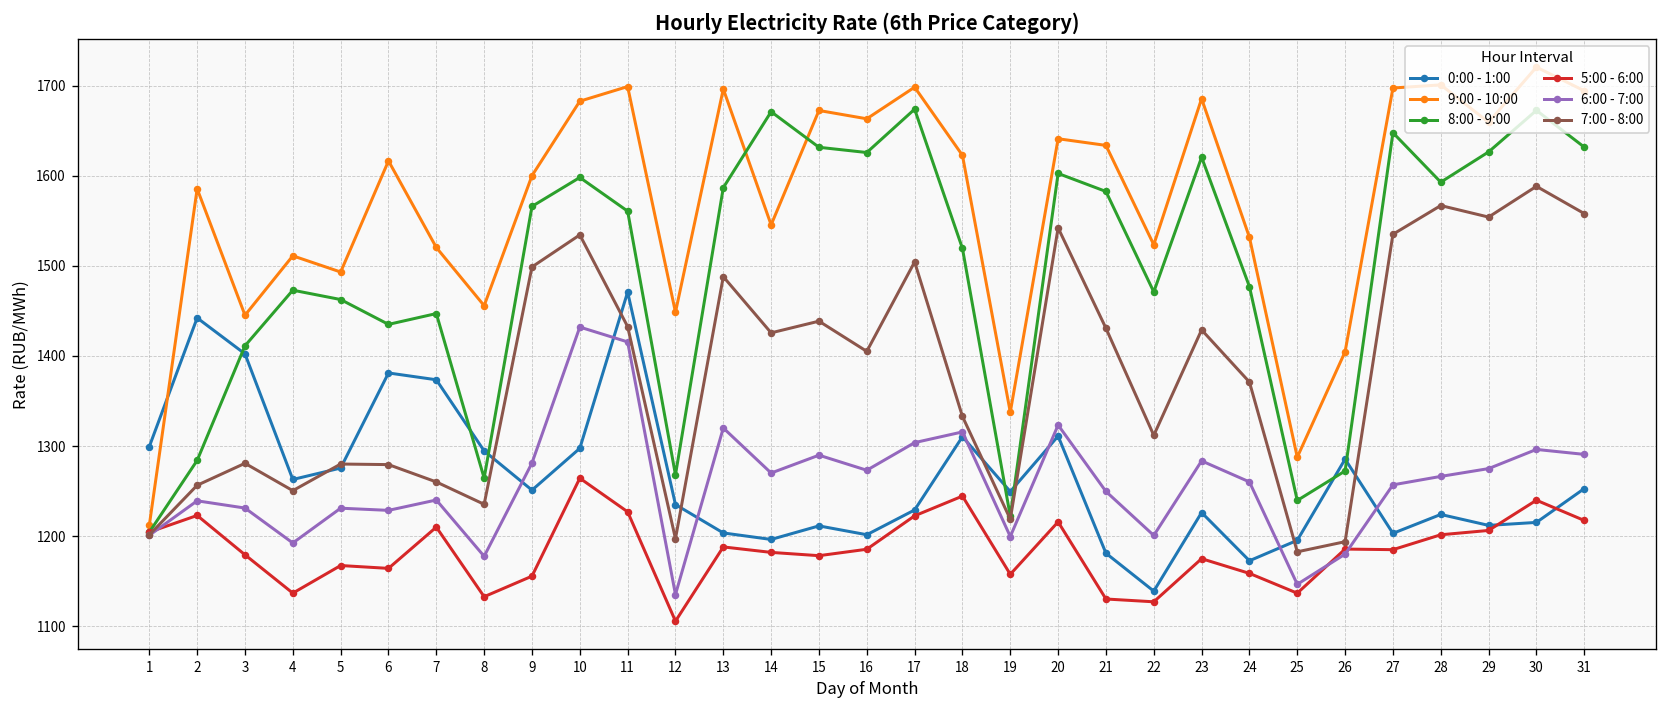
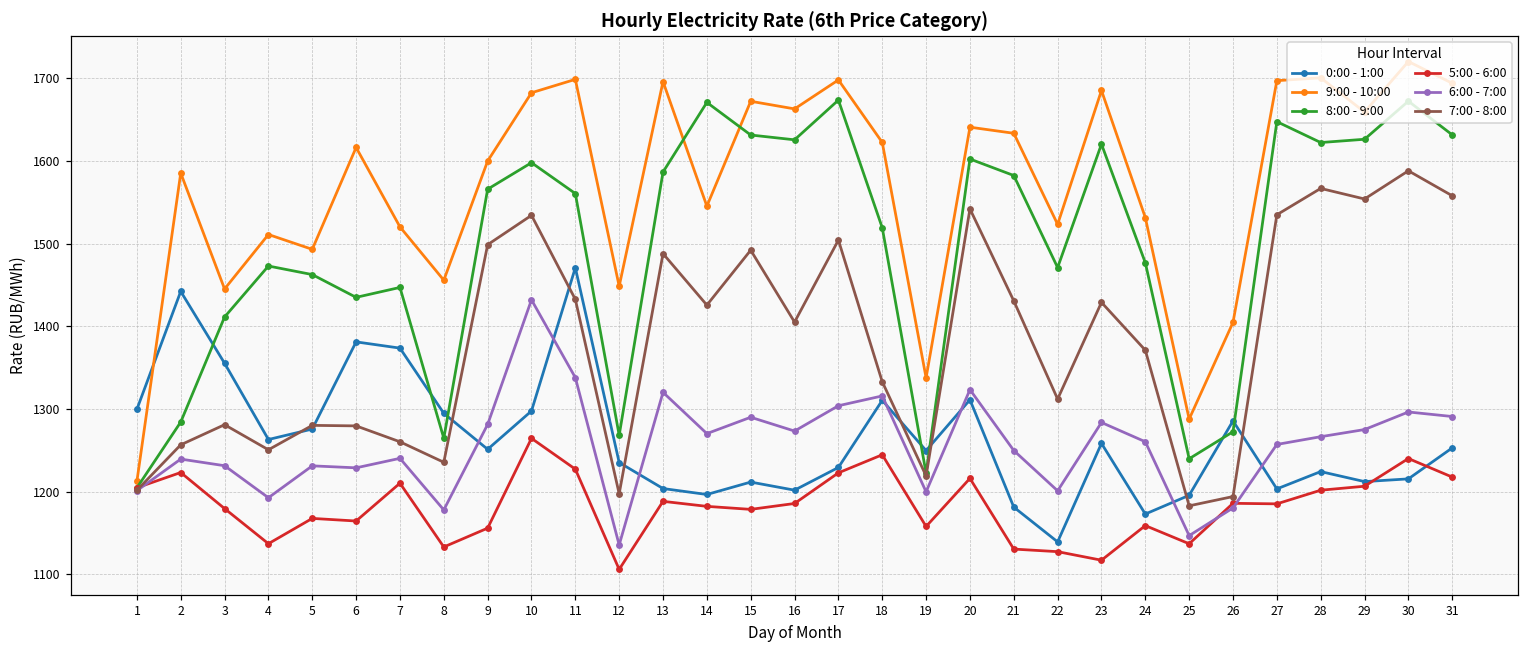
0:00 - 1:00, 3: 1400 -> 1360
6:00 - 7:00, 11: 1420 -> 1340
7:00 - 8:00, 15: 1440 -> 1490
0:00 - 1:00, 23: 1230 -> 1260
5:00 - 6:00, 23: 1180 -> 1120
8:00 - 9:00, 28: 1590 -> 1620
